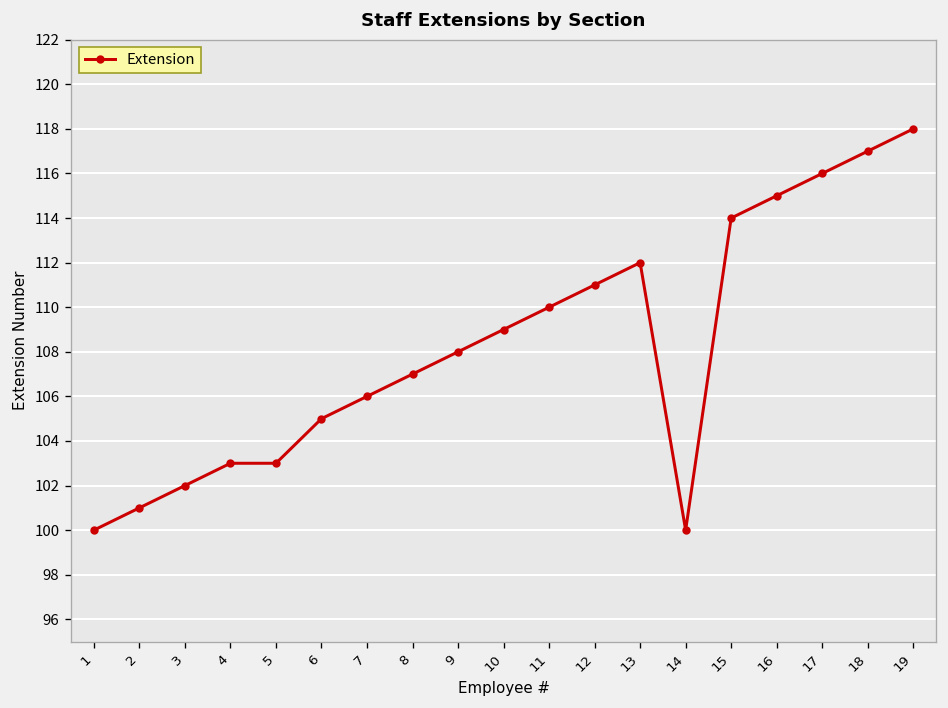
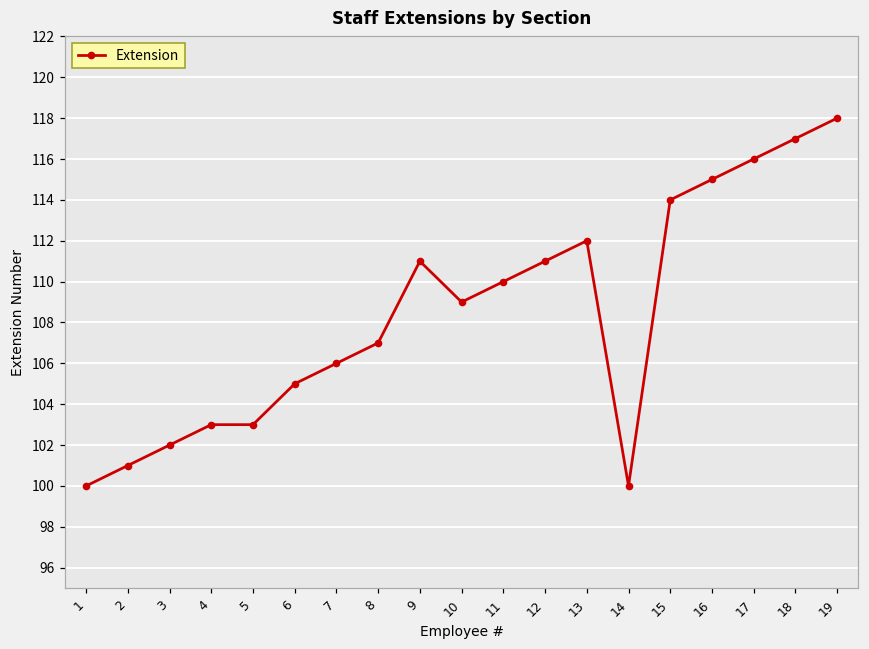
9: 108 -> 111
